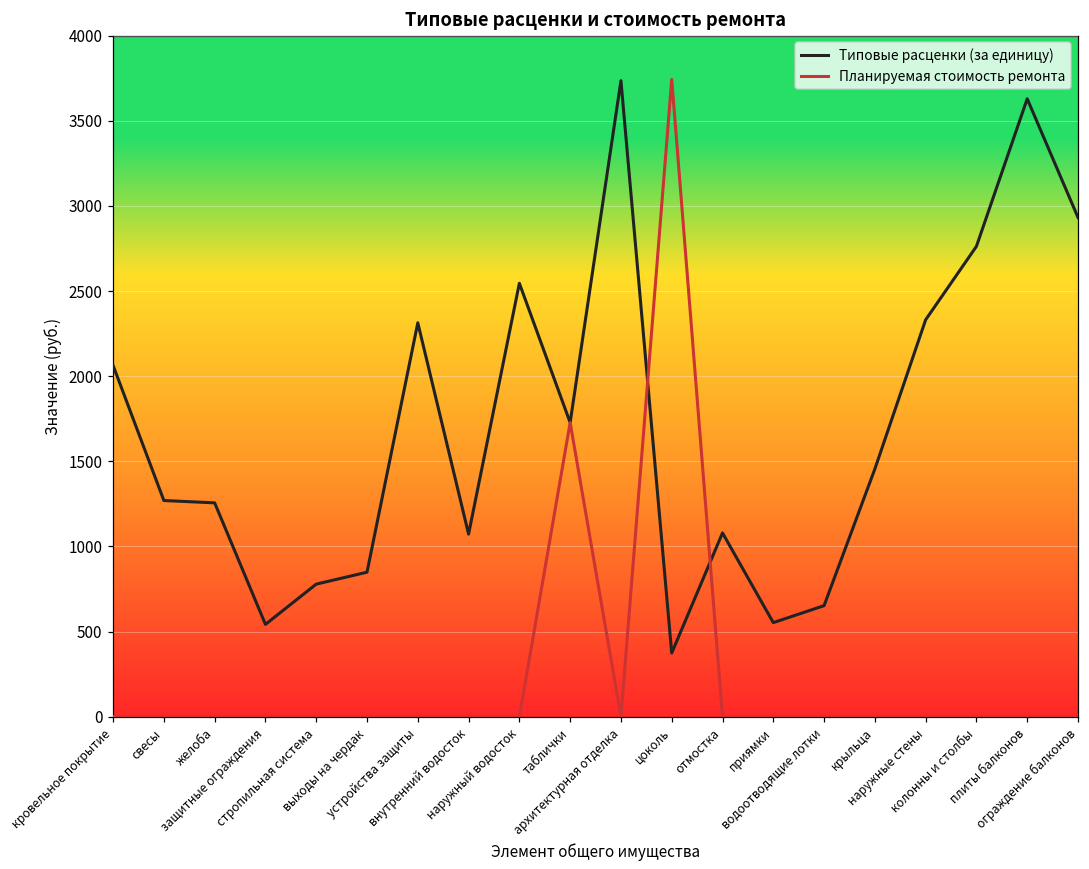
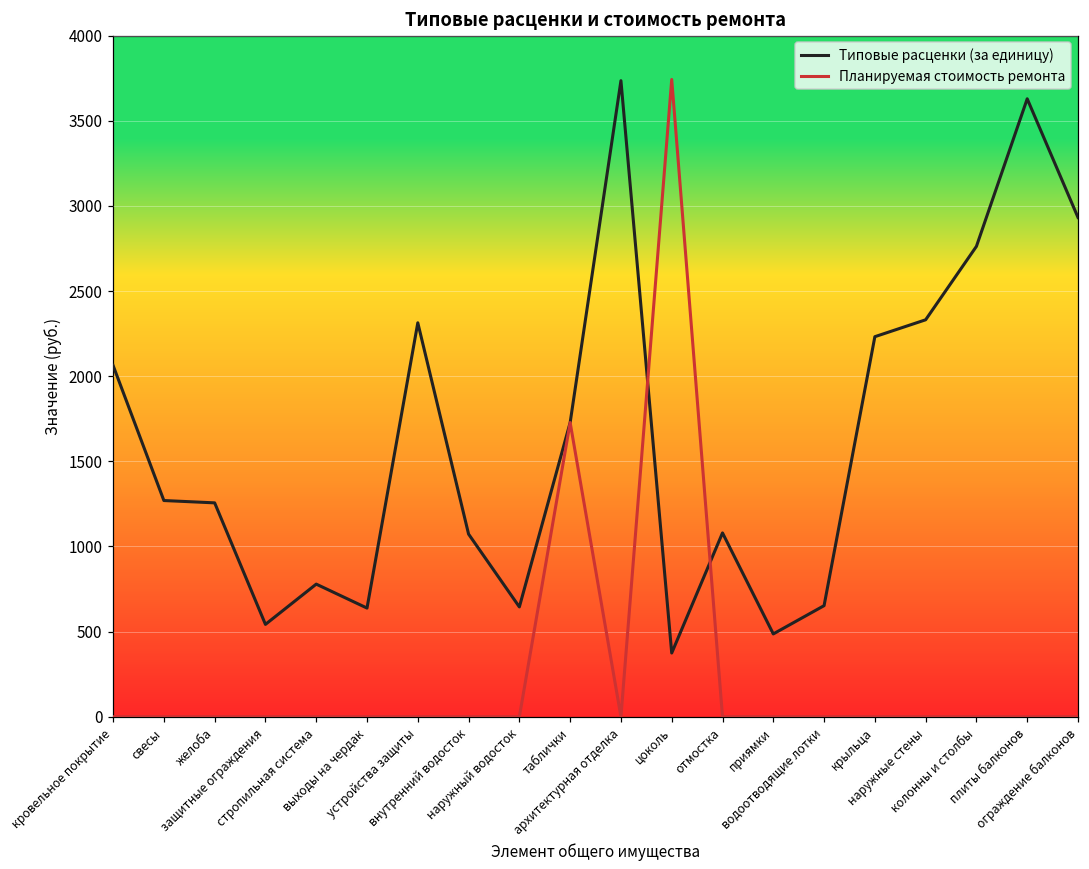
Типовые расценки (за единицу), выходы на чердак: 850 -> 640
Типовые расценки (за единицу), наружный водосток: 2550 -> 640
Типовые расценки (за единицу), приямки: 550 -> 490
Типовые расценки (за единицу), крыльца: 1450 -> 2230
